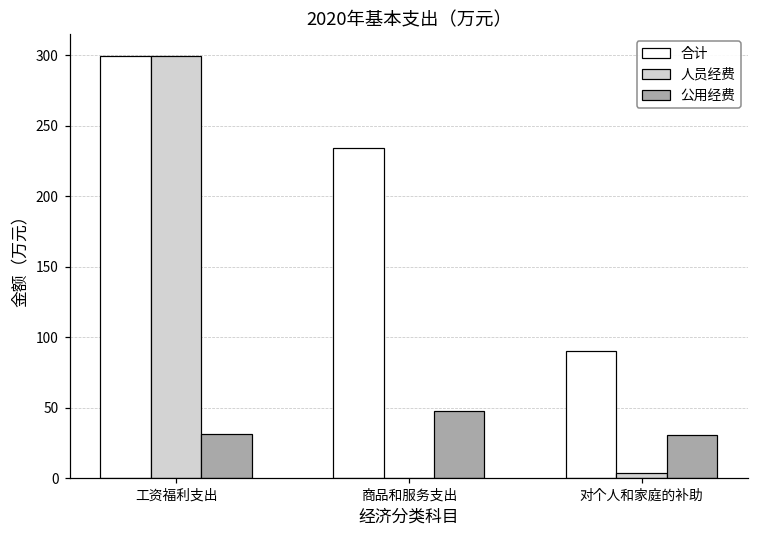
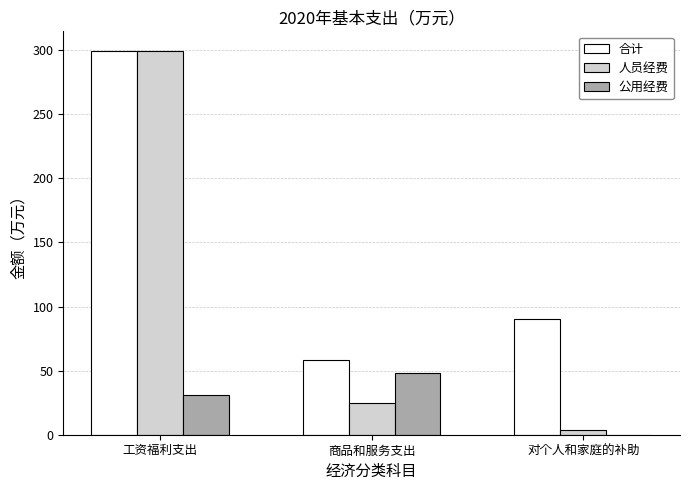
合计, 商品和服务支出: 234 -> 58
人员经费, 商品和服务支出: 0 -> 25
公用经费, 对个人和家庭的补助: 31 -> 0
